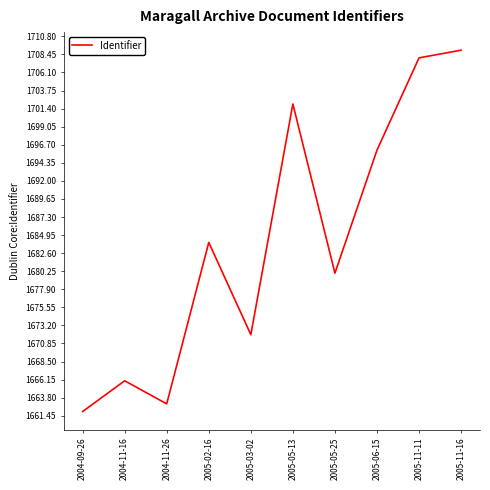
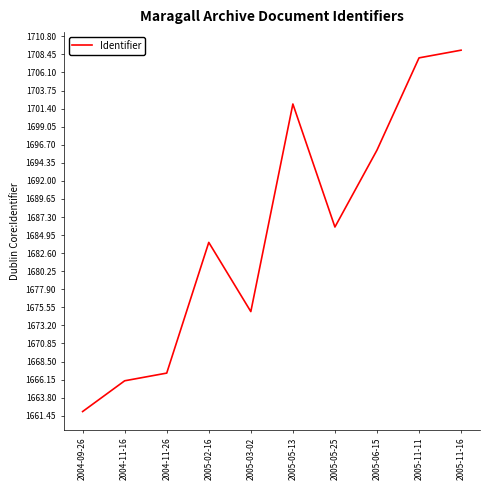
2004-11-26: 1663 -> 1667
2005-03-02: 1672 -> 1675
2005-05-25: 1680 -> 1686
